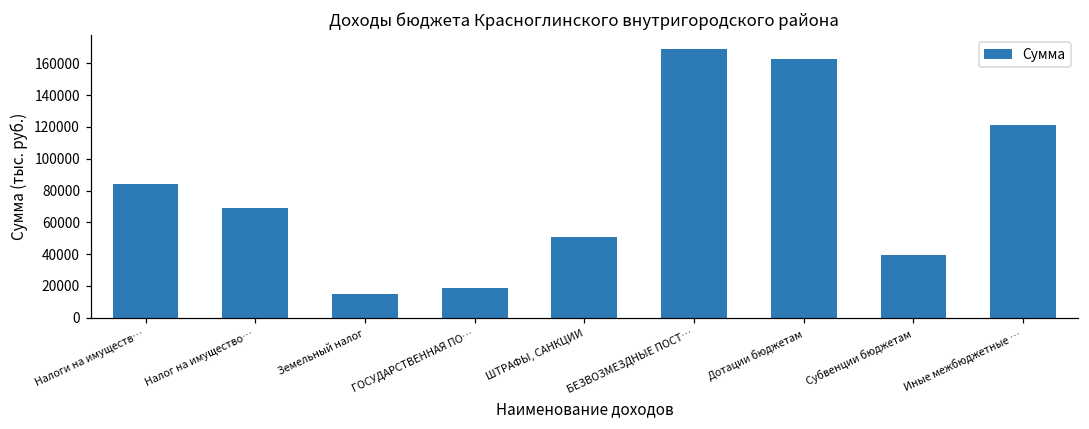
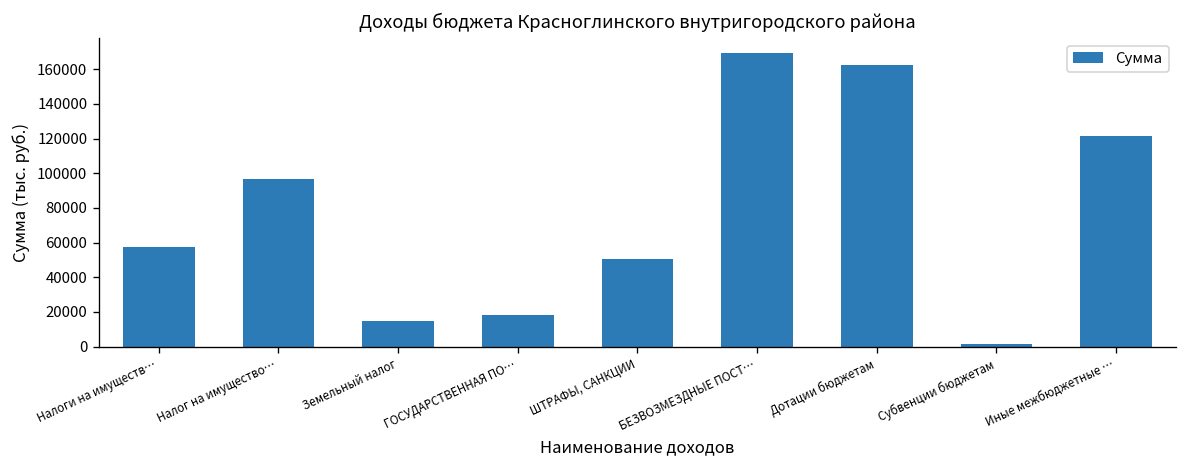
Налоги на имуществ…: 84000 -> 57000
Налог на имущество…: 69000 -> 96000
Субвенции бюджетам: 40000 -> 1000
